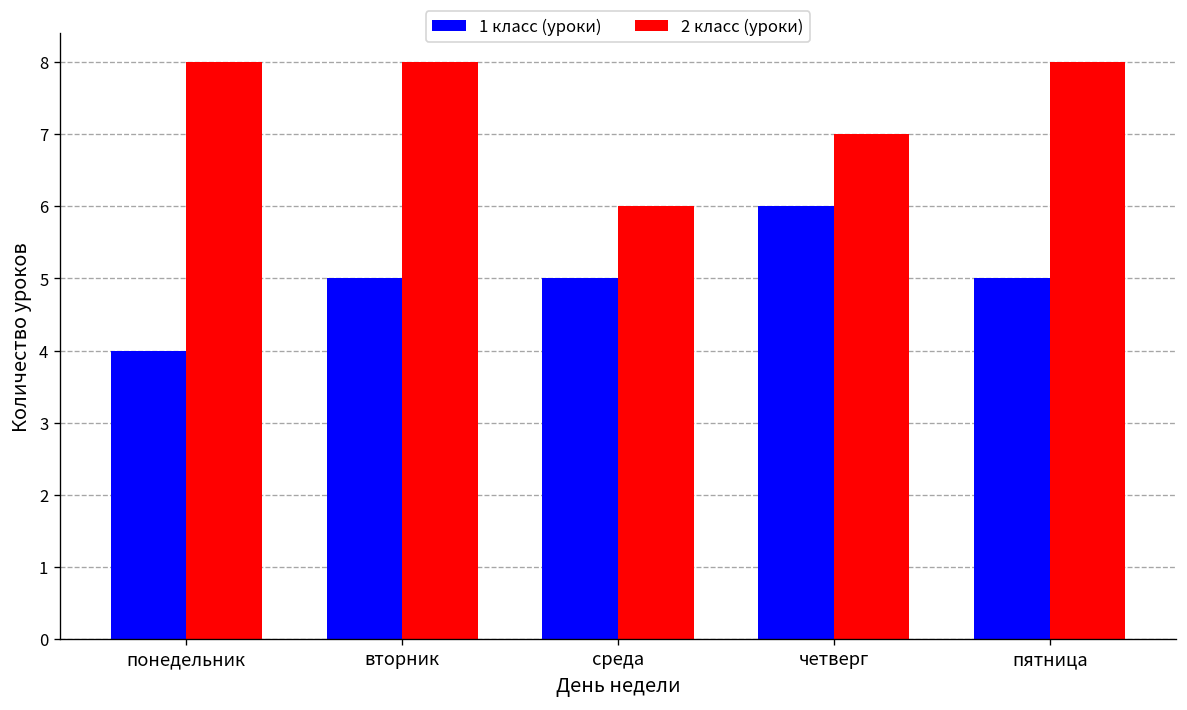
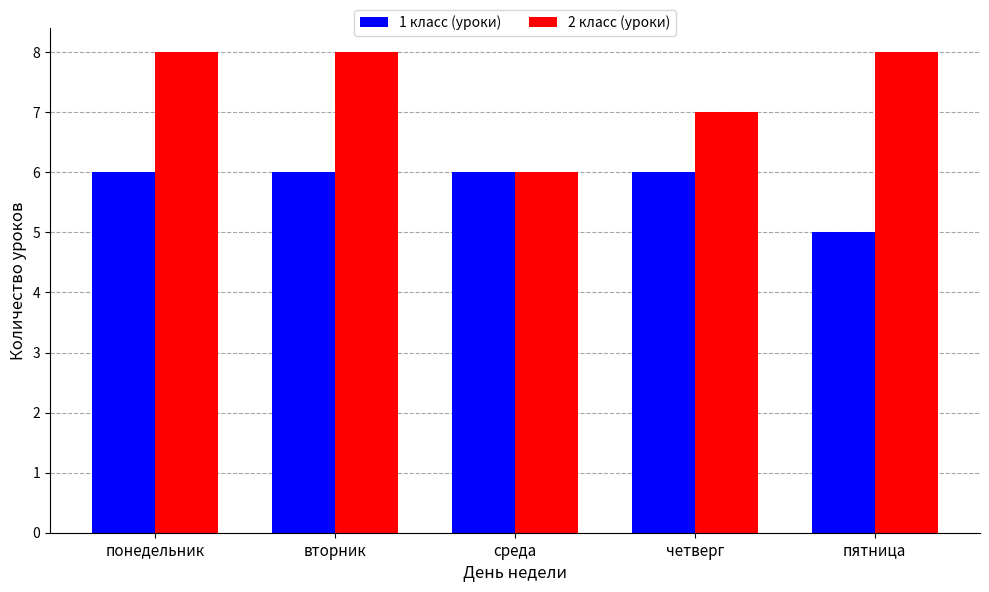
1 класс (уроки), понедельник: 4 -> 6
1 класс (уроки), вторник: 5 -> 6
1 класс (уроки), среда: 5 -> 6
